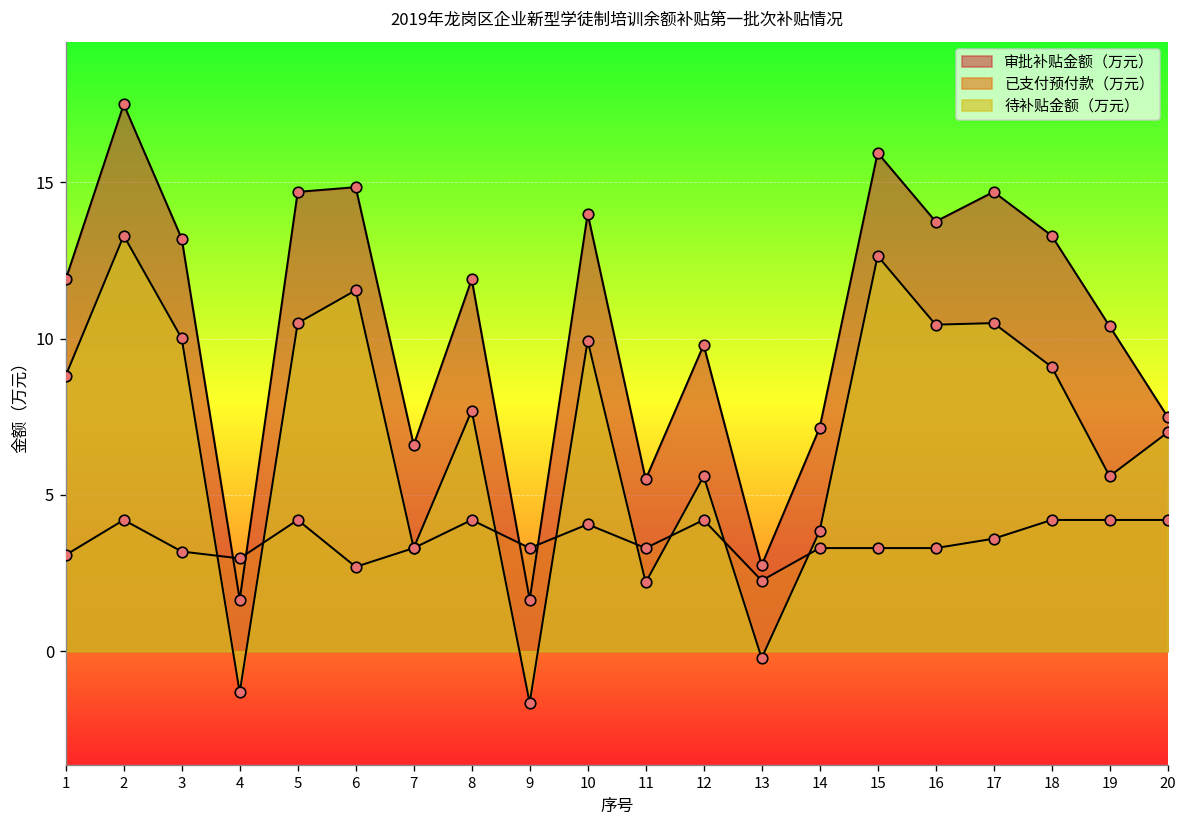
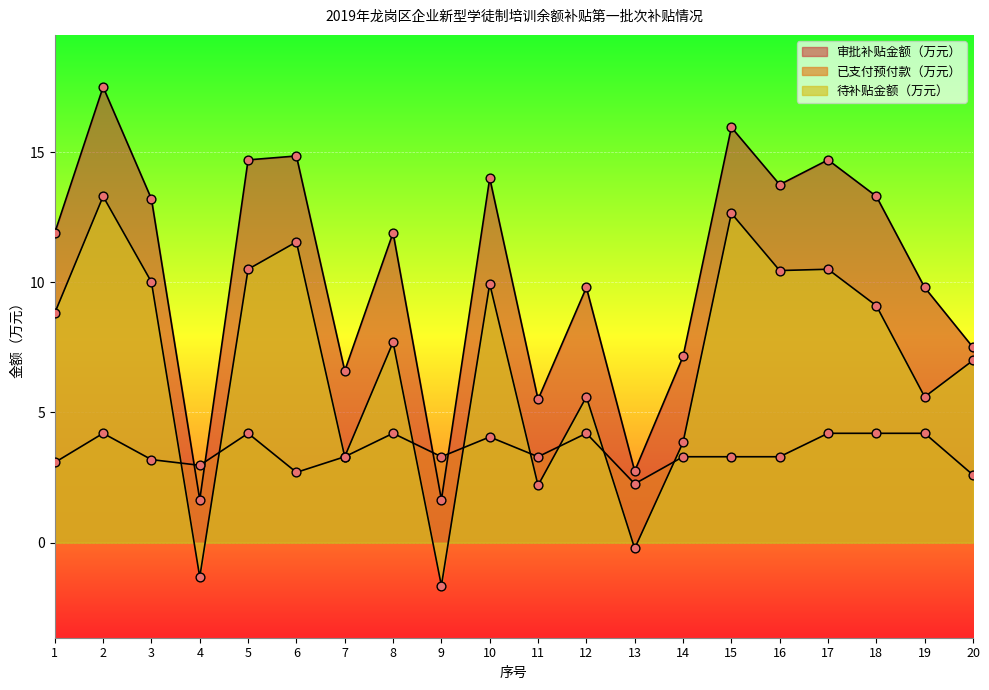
已支付预付款（万元）, 17: 3.6 -> 4.2
审批补贴金额（万元）, 19: 10.4 -> 9.8
已支付预付款（万元）, 20: 4.2 -> 2.6
